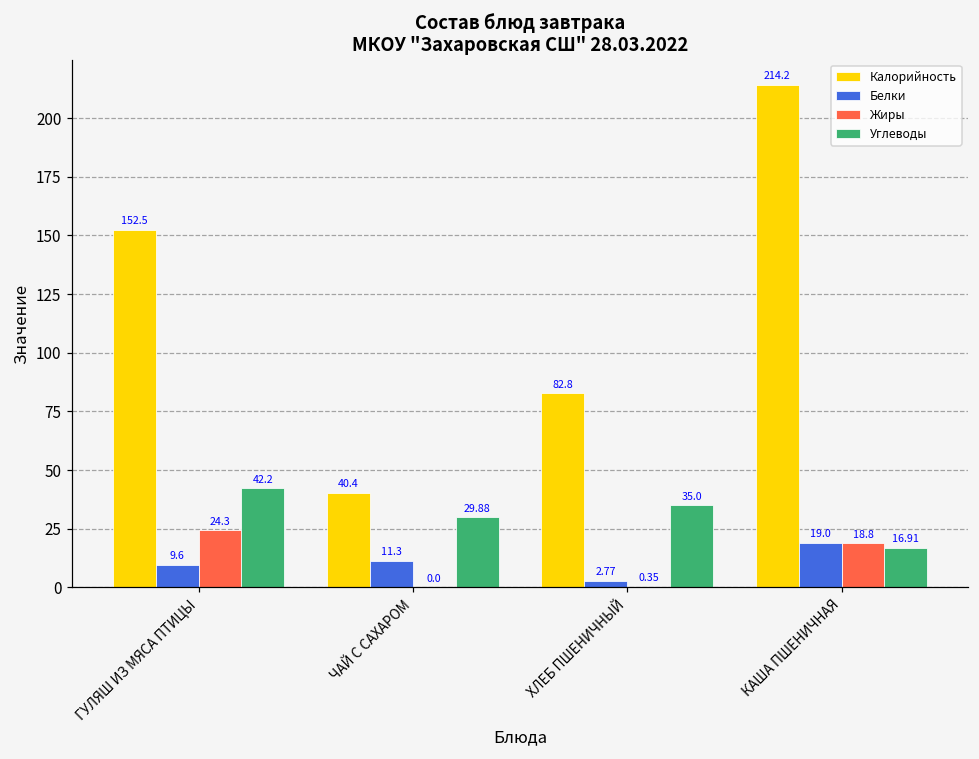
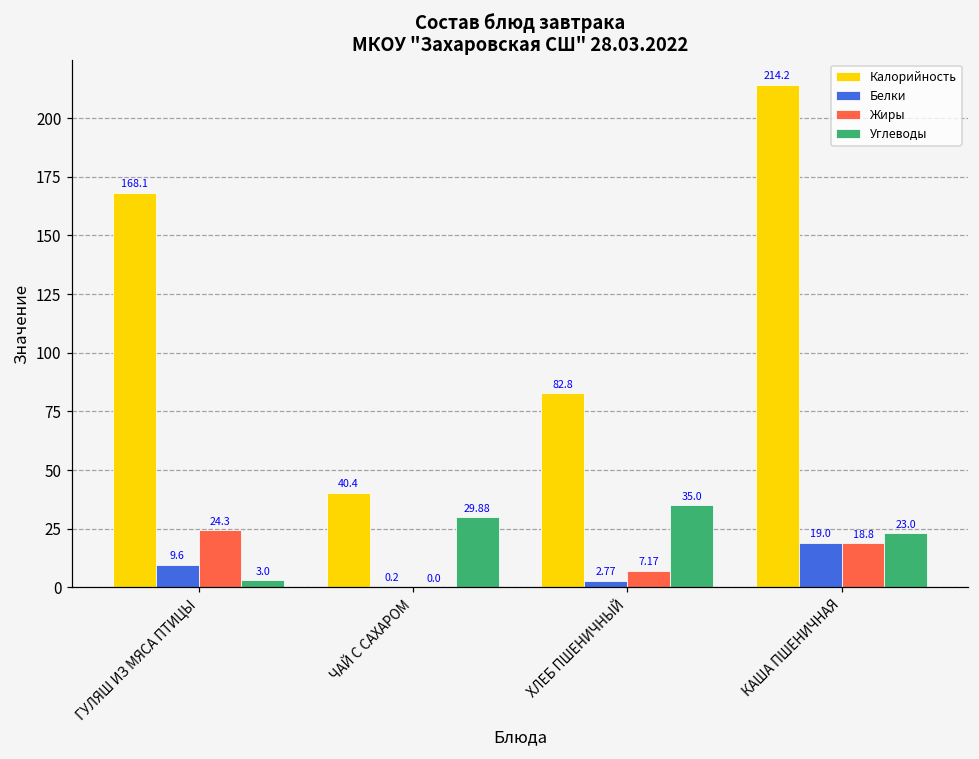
Калорийность, ГУЛЯШ ИЗ МЯСА ПТИЦЫ: 152.5 -> 168.1
Углеводы, ГУЛЯШ ИЗ МЯСА ПТИЦЫ: 42.2 -> 3.0
Белки, ЧАЙ С САХАРОМ: 11.3 -> 0.2
Жиры, ХЛЕБ ПШЕНИЧНЫЙ: 0.35 -> 7.17
Углеводы, КАША ПШЕНИЧНАЯ: 16.91 -> 23.0
